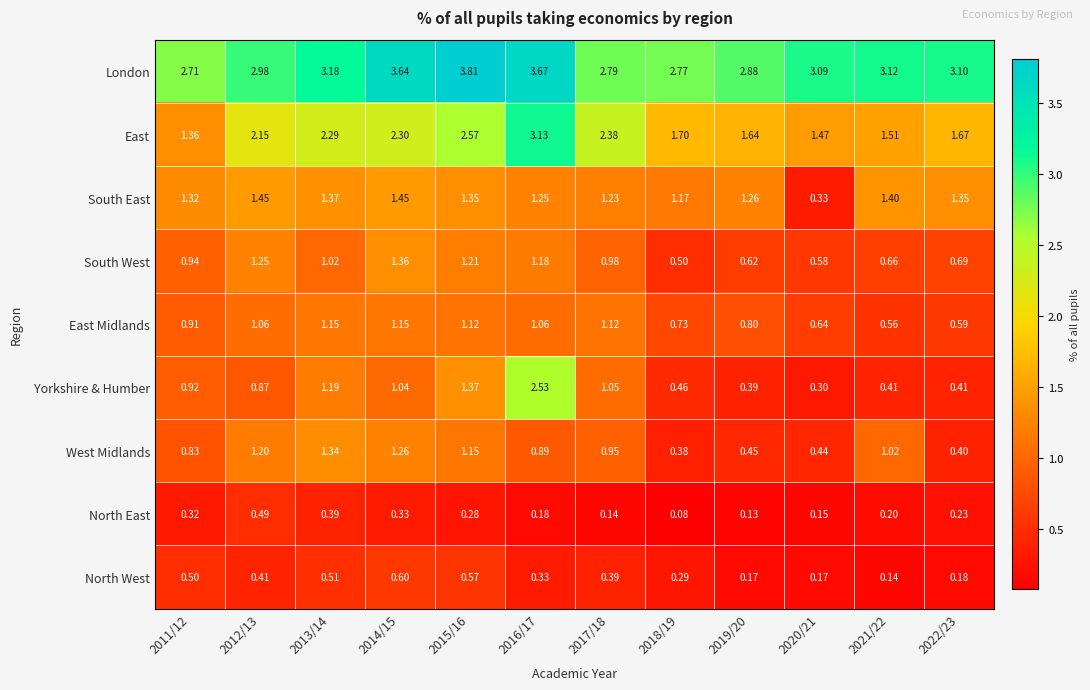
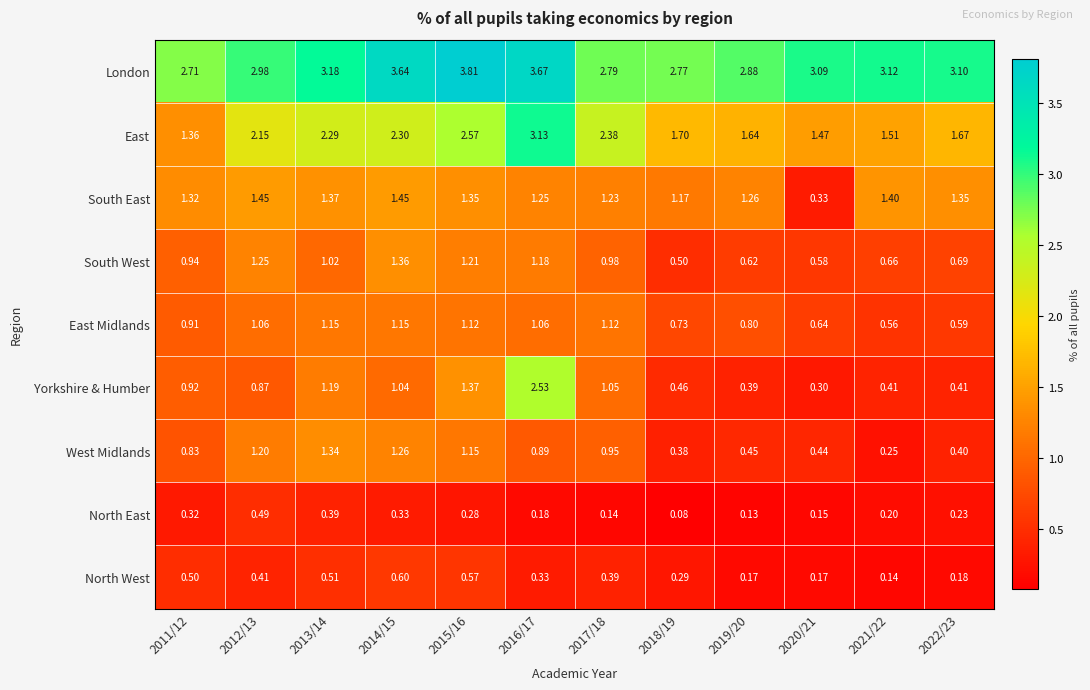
West Midlands, 2021/22: 1.02 -> 0.25
